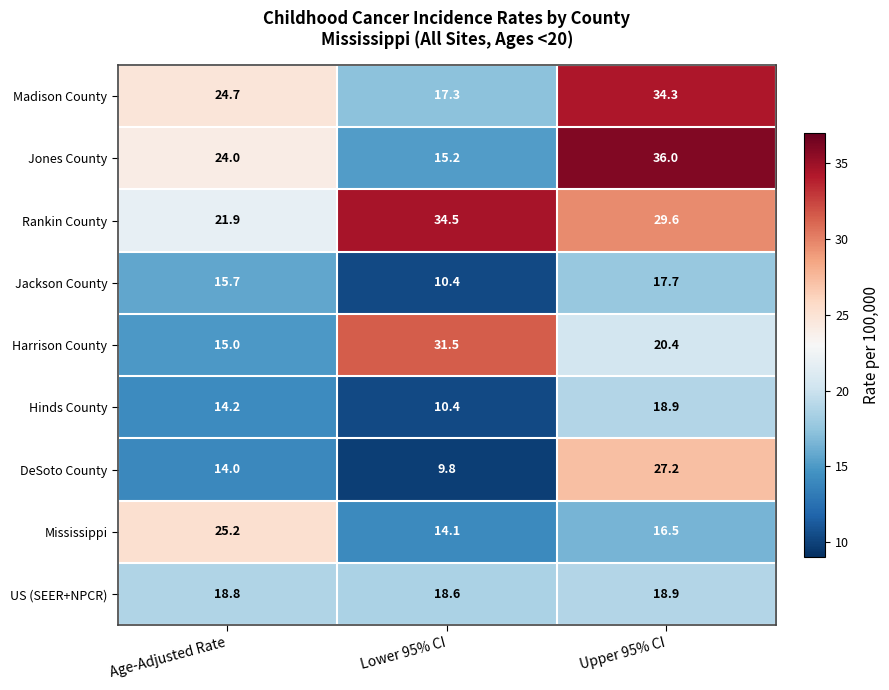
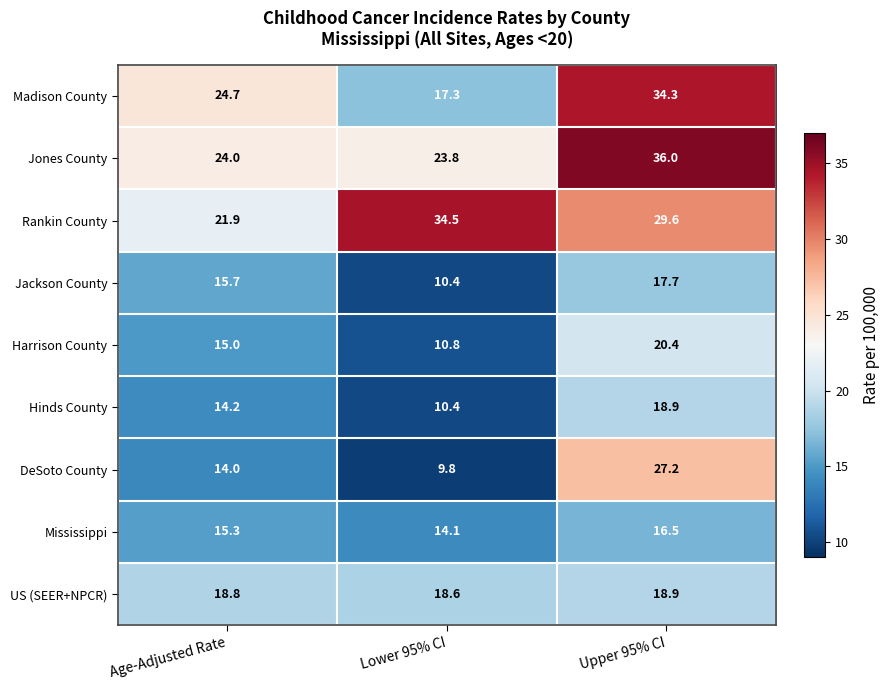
Jones County, Lower 95% CI: 15.2 -> 23.8
Harrison County, Lower 95% CI: 31.5 -> 10.8
Mississippi, Age-Adjusted Rate: 25.2 -> 15.3
